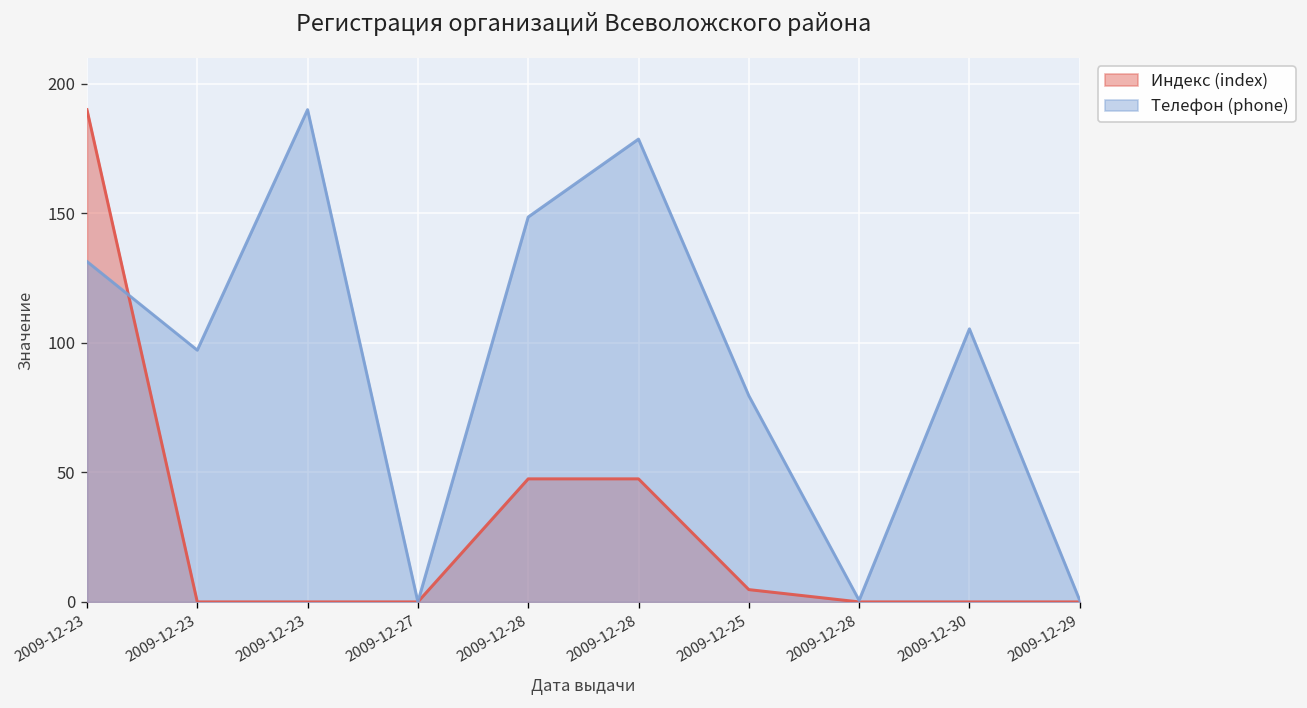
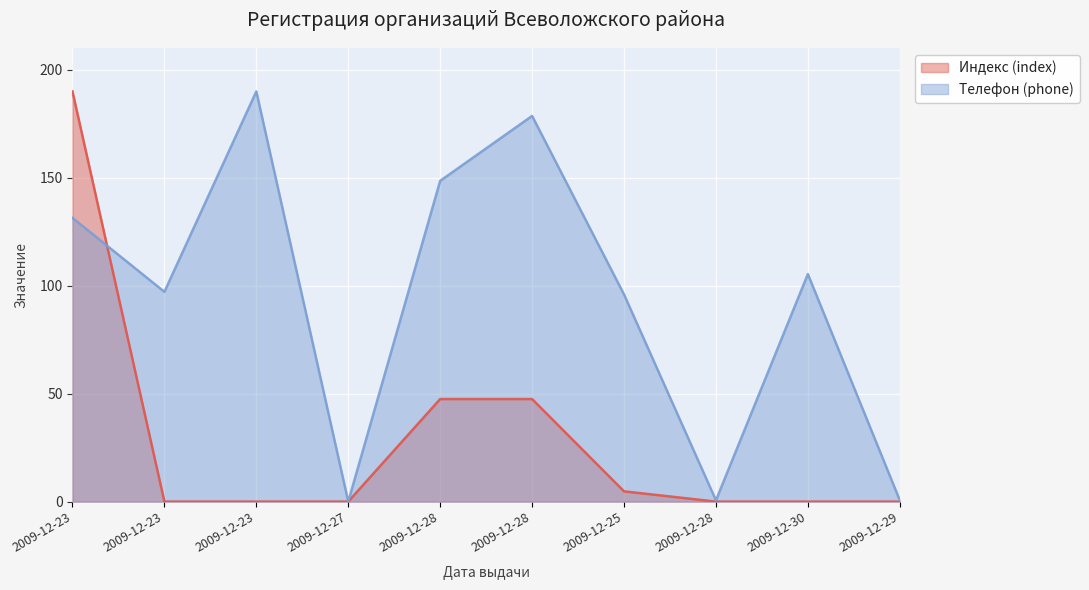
Телефон (phone), 2009-12-25: 80 -> 96
